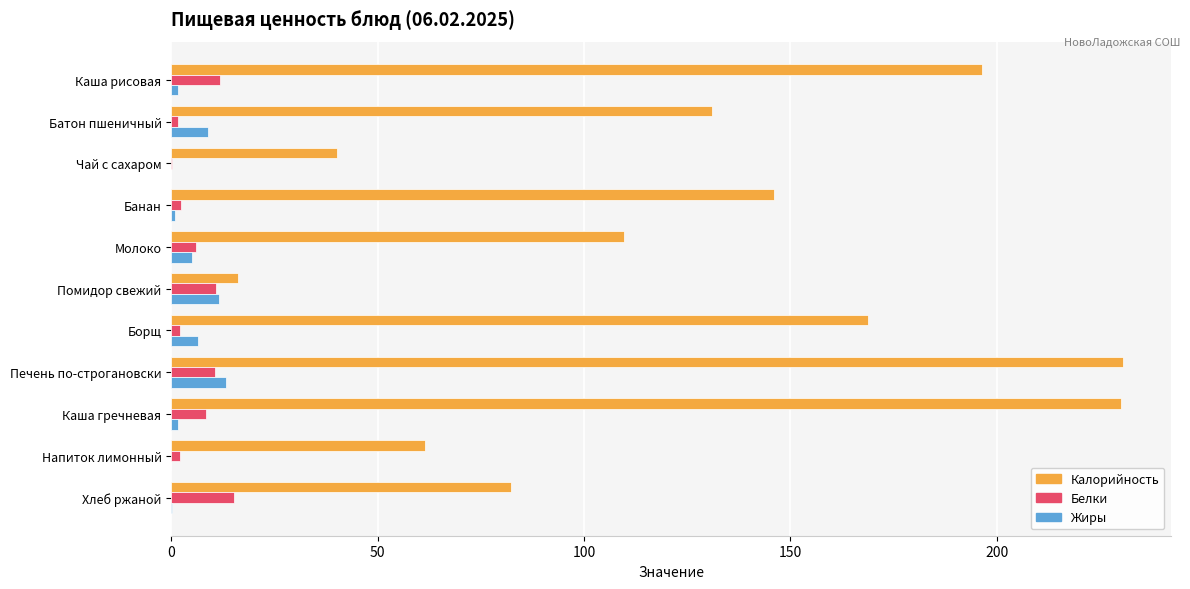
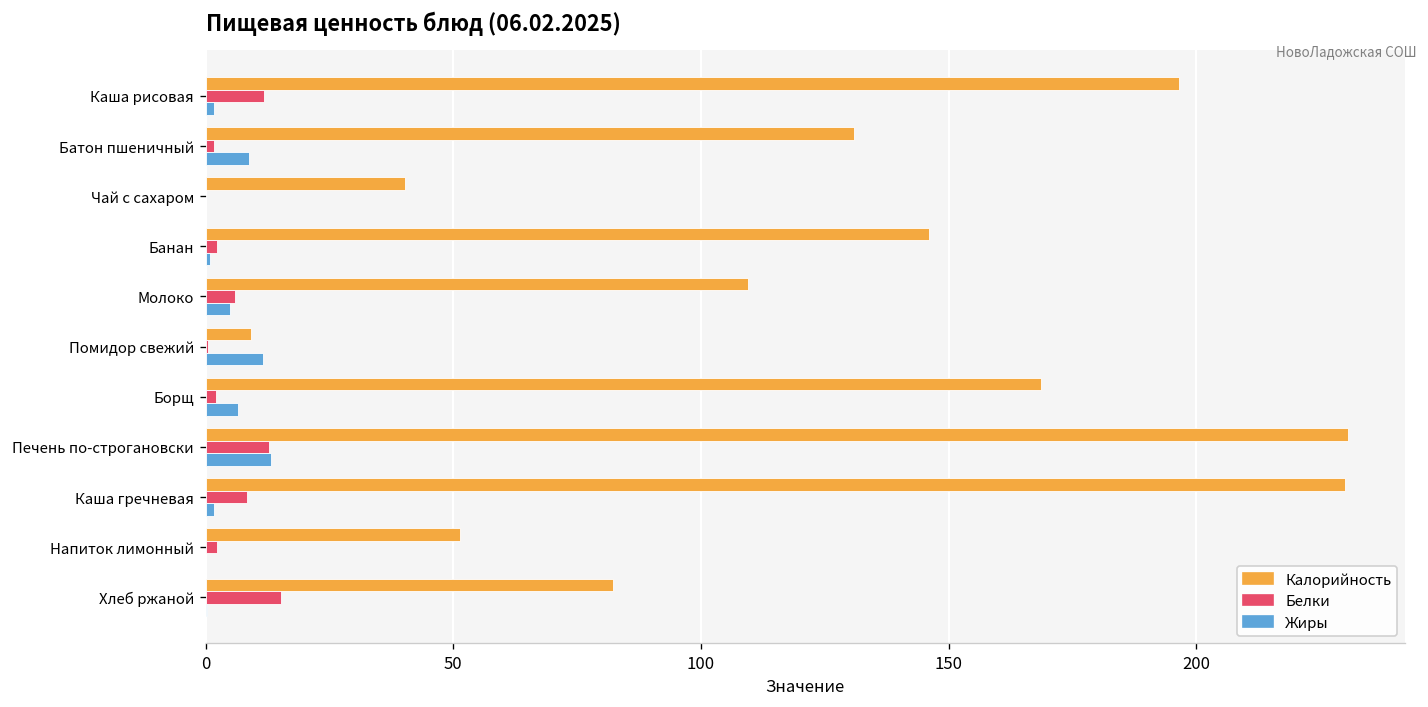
Калорийность, Помидор свежий: 16 -> 9
Белки, Помидор свежий: 11 -> 1
Белки, Печень по-строгановски: 11 -> 13
Калорийность, Напиток лимонный: 62 -> 51
